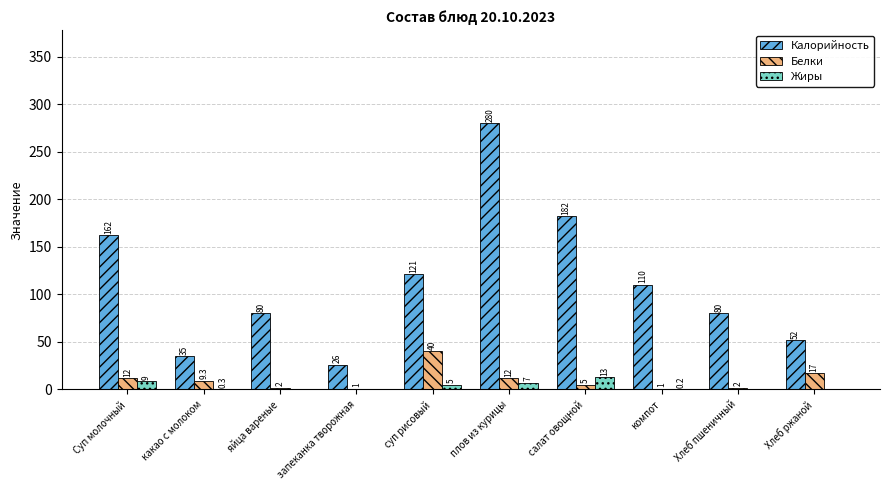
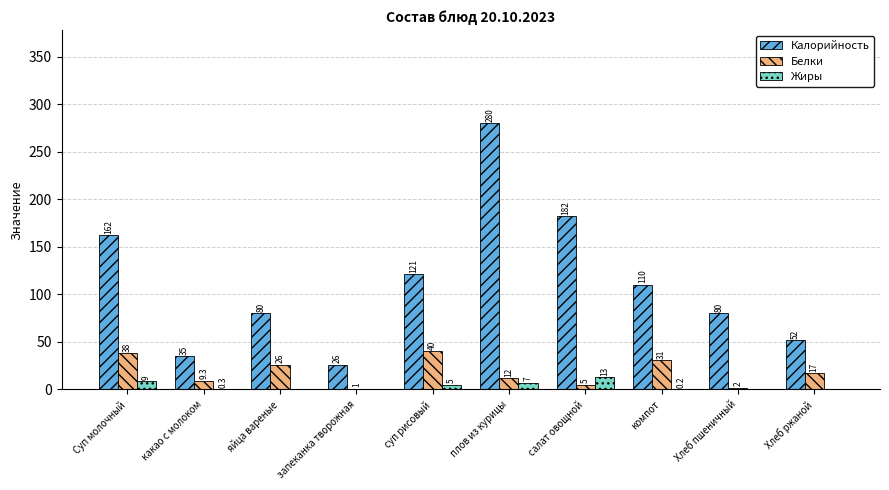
Белки, Суп молочный: 12 -> 38
Белки, яйца вареные: 2 -> 26
Белки, компот: 1 -> 31
